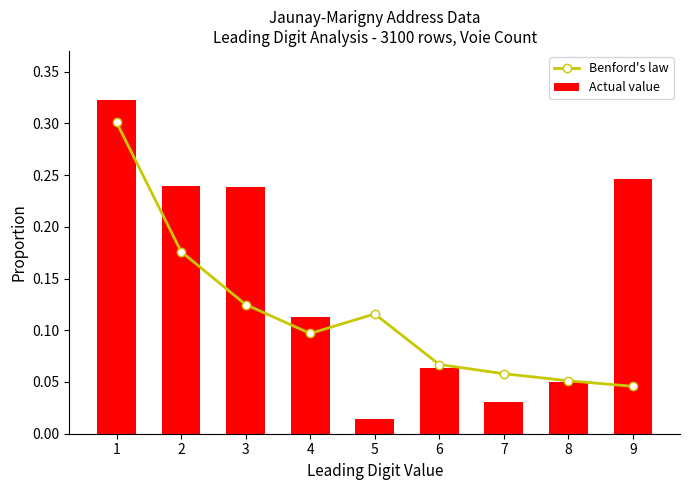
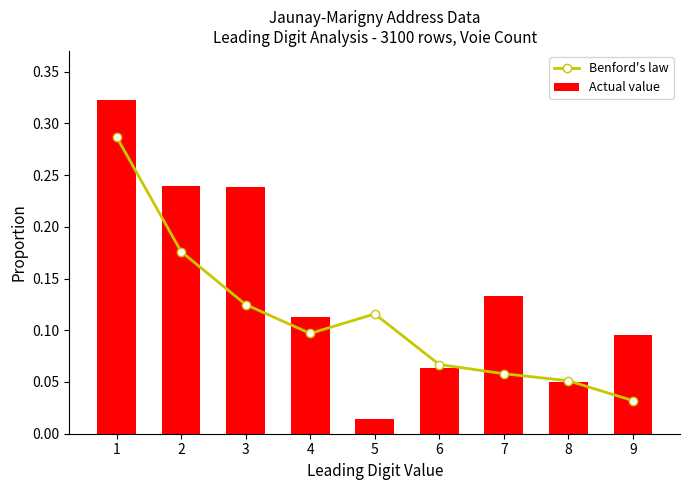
Benford's law, 1: 0.301 -> 0.287
Actual value, 7: 0.031 -> 0.134
Benford's law, 9: 0.046 -> 0.032
Actual value, 9: 0.246 -> 0.096
